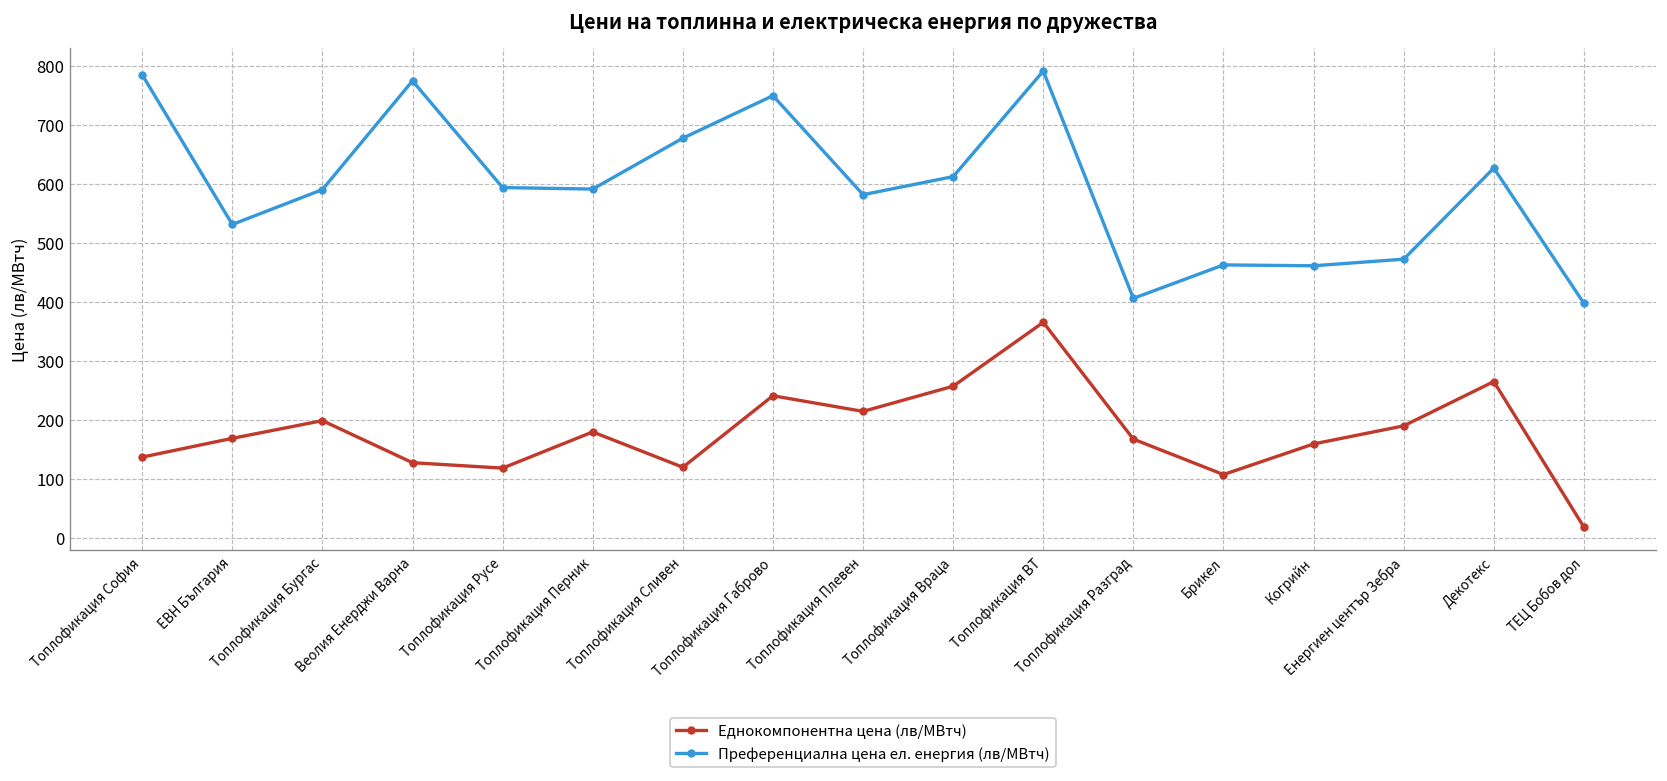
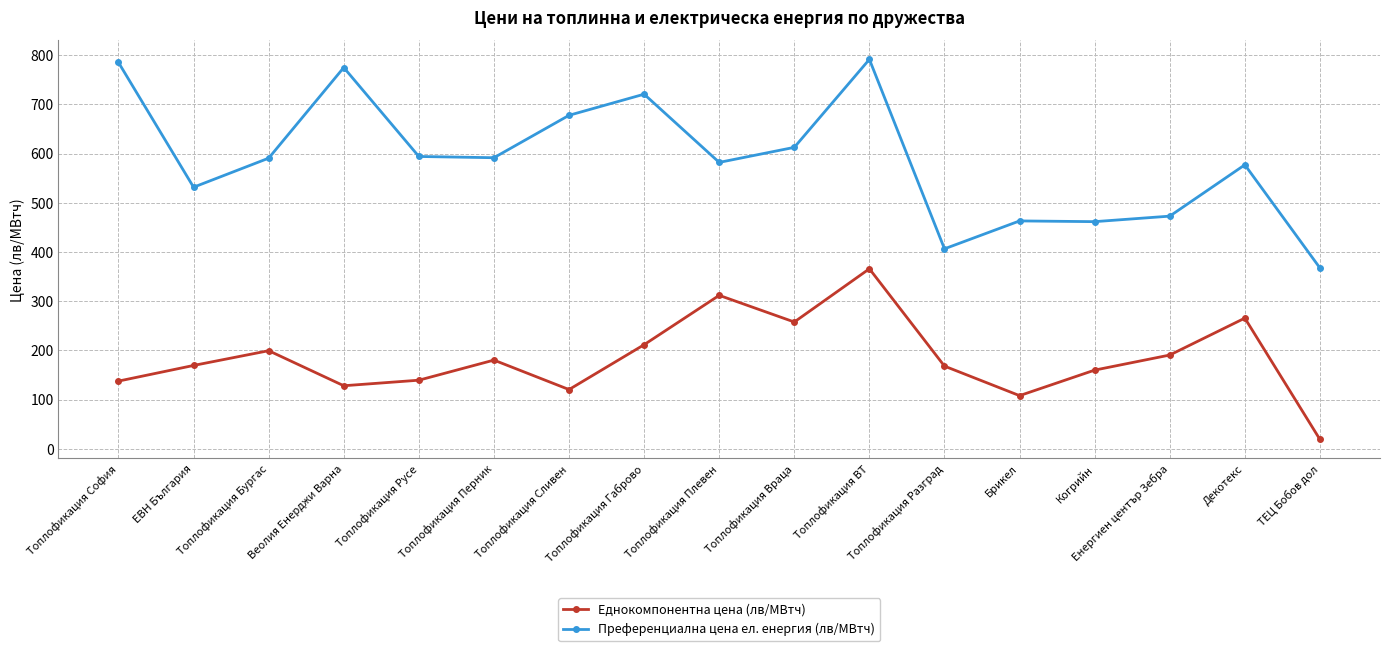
Еднокомпонентна цена (лв/МВтч), Топлофикация Русе: 120 -> 140
Еднокомпонентна цена (лв/МВтч), Топлофикация Габрово: 240 -> 210
Преференциална цена ел. енергия (лв/МВтч), Топлофикация Габрово: 750 -> 720
Еднокомпонентна цена (лв/МВтч), Топлофикация Плевен: 220 -> 310
Преференциална цена ел. енергия (лв/МВтч), Декотекс: 630 -> 580
Преференциална цена ел. енергия (лв/МВтч), ТЕЦ Бобов дол: 400 -> 370
